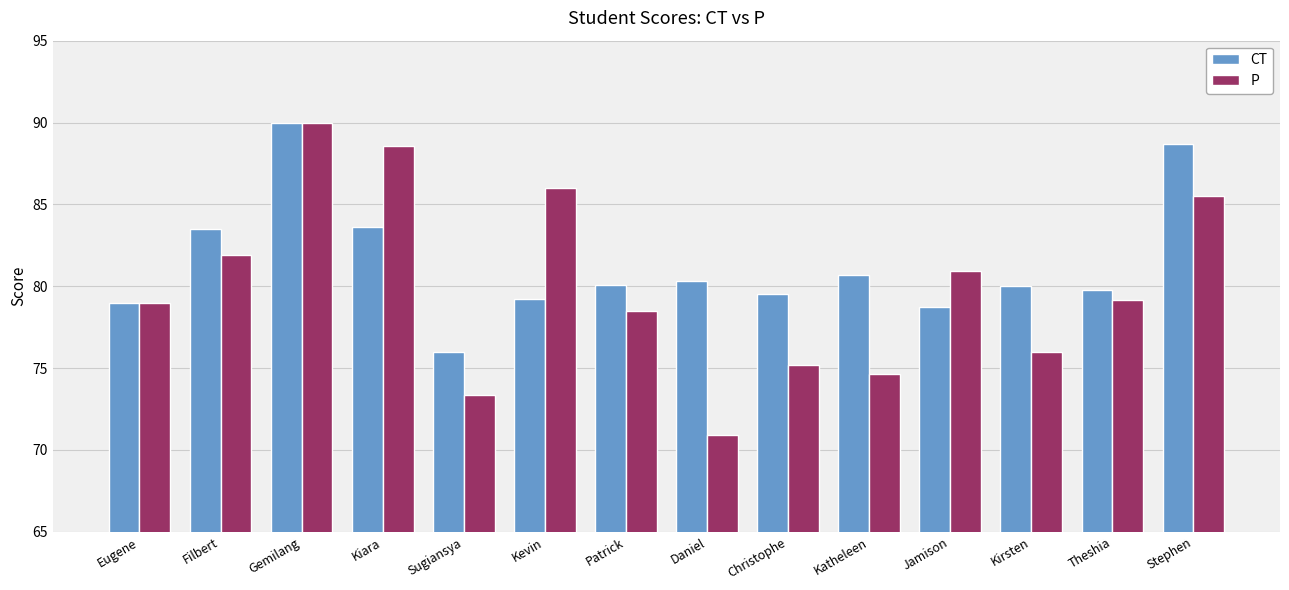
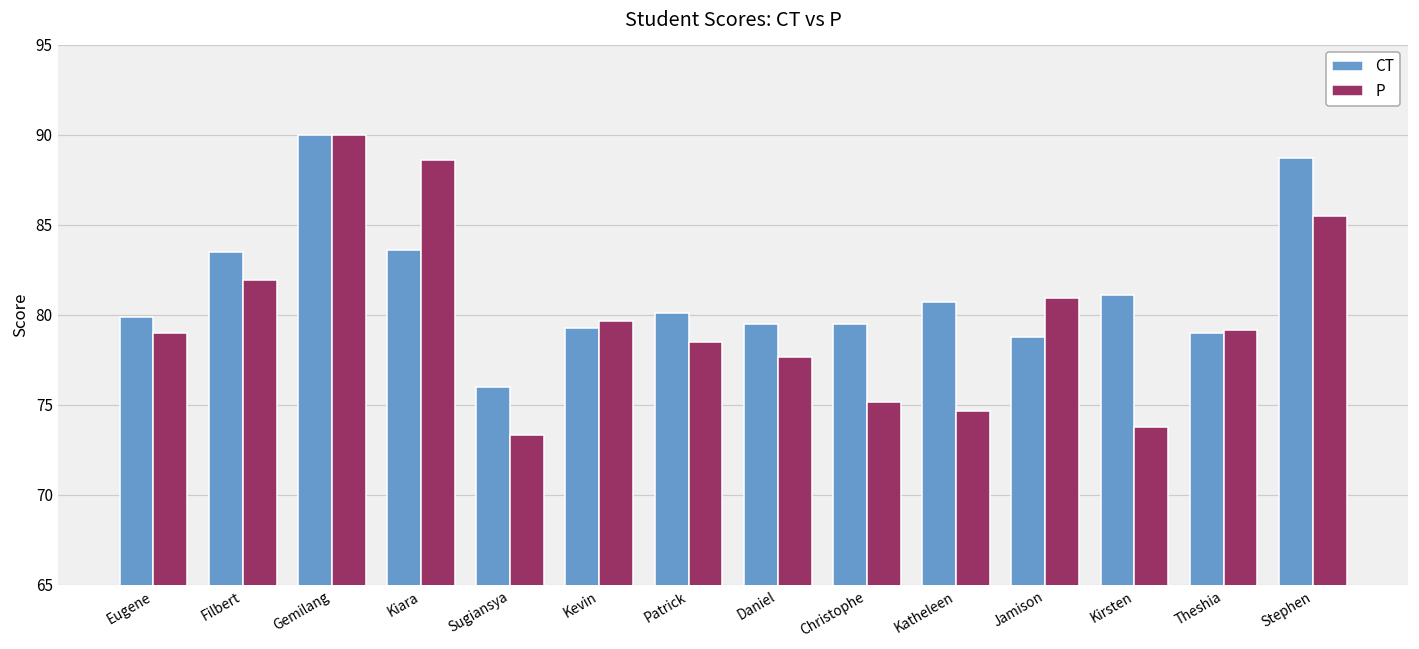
CT, Eugene: 79.0 -> 79.9
P, Kevin: 86.0 -> 79.7
CT, Daniel: 80.3 -> 79.5
P, Daniel: 70.9 -> 77.7
CT, Kirsten: 80.0 -> 81.1
P, Kirsten: 76.0 -> 73.8
CT, Theshia: 79.8 -> 79.0
